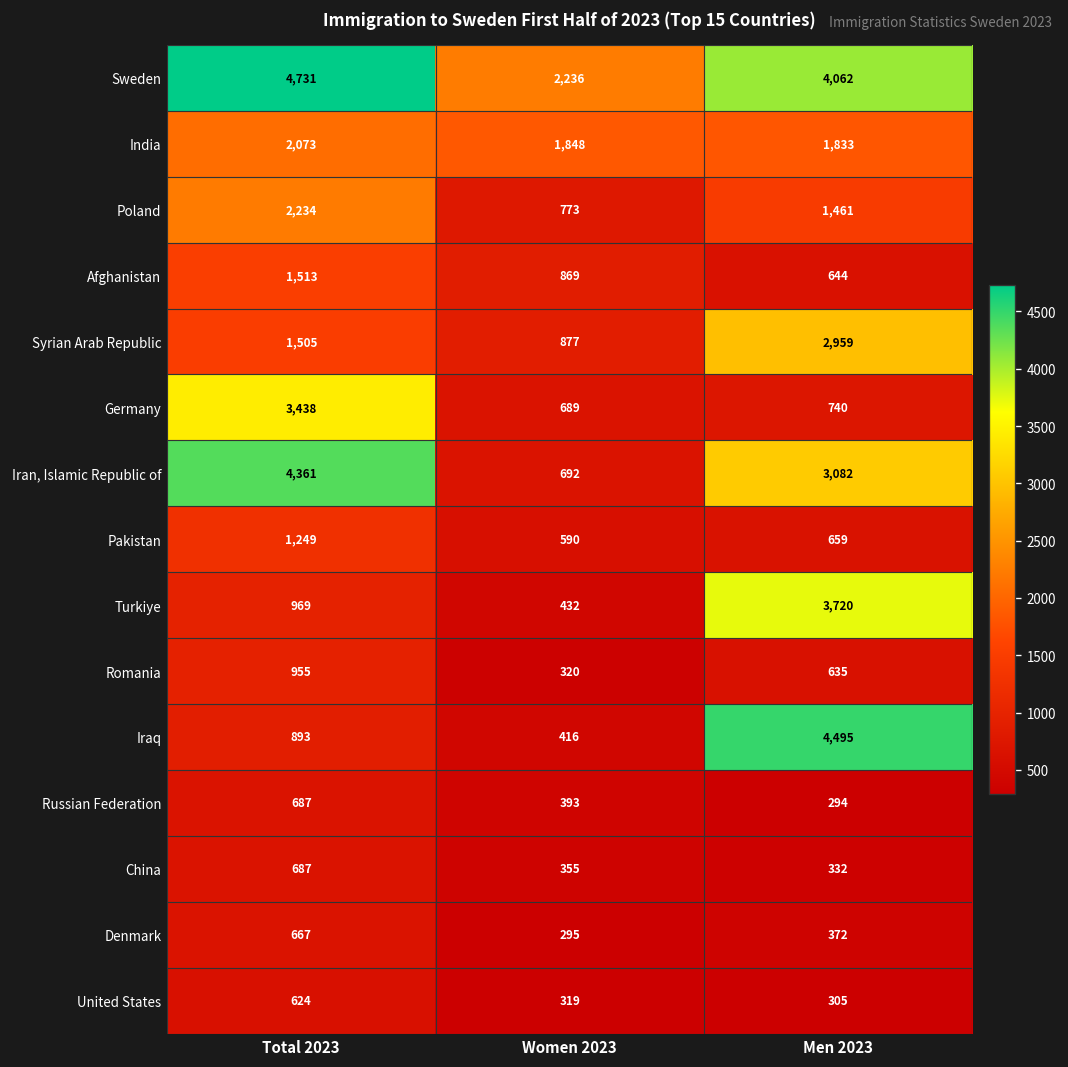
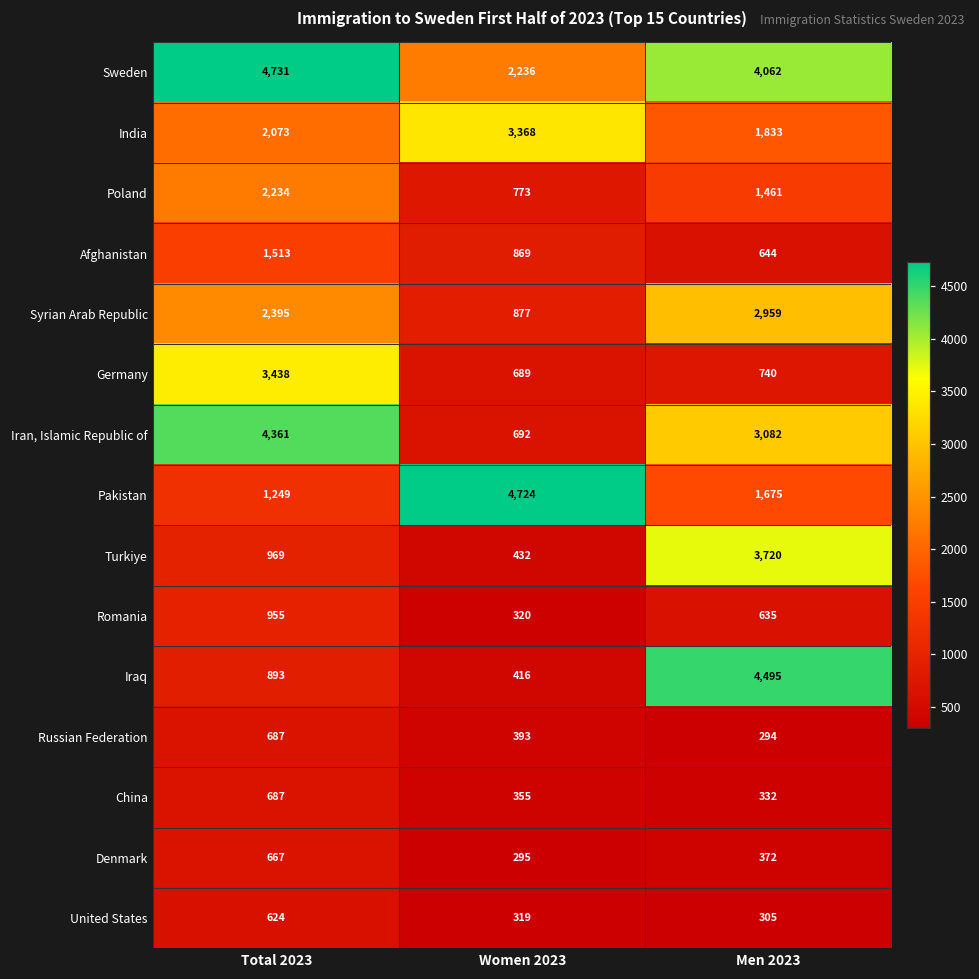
India, Women 2023: 1,848 -> 3,368
Syrian Arab Republic, Total 2023: 1,505 -> 2,395
Pakistan, Women 2023: 590 -> 4,724
Pakistan, Men 2023: 659 -> 1,675
